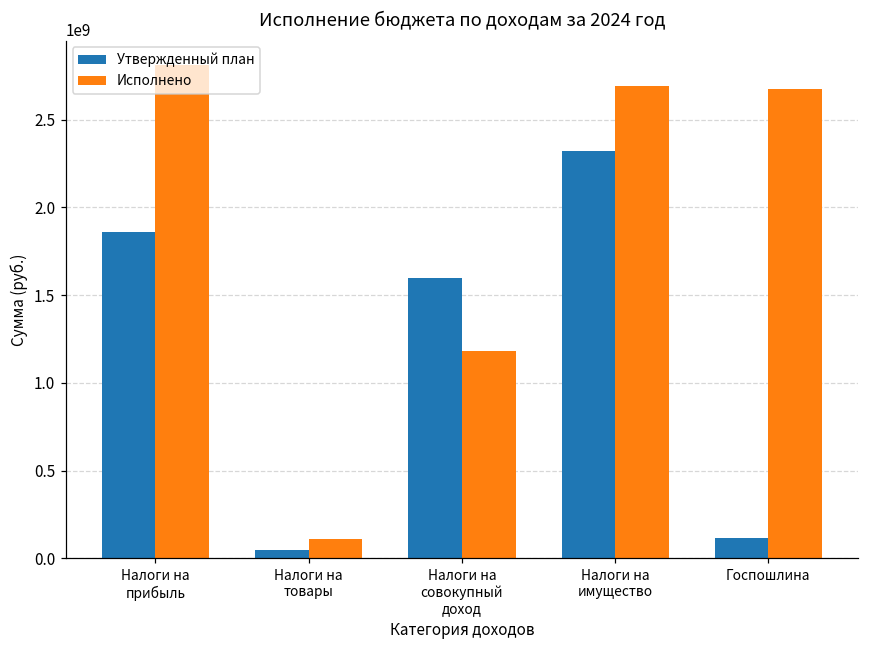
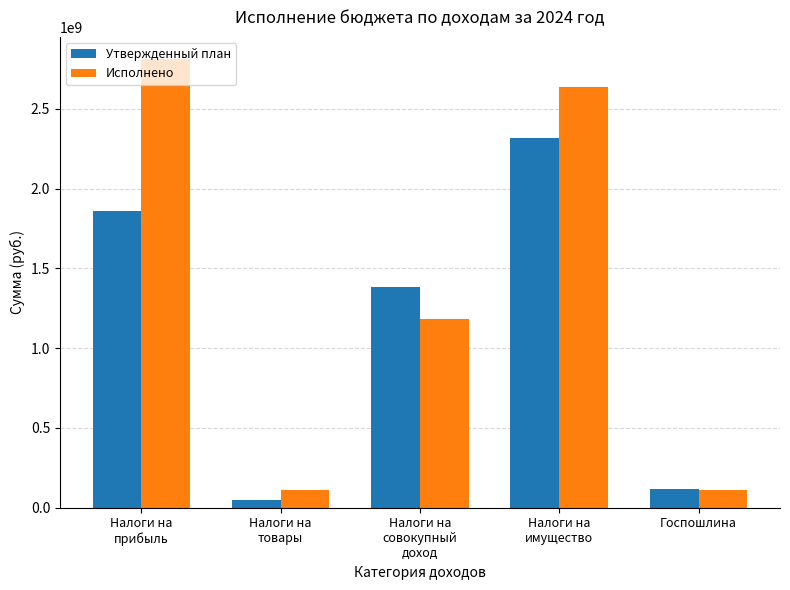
Утвержденный план, Налоги на совокупный доход: 1600000000 -> 1380000000
Исполнено, Налоги на имущество: 2690000000 -> 2640000000
Исполнено, Госпошлина: 2680000000 -> 110000000
